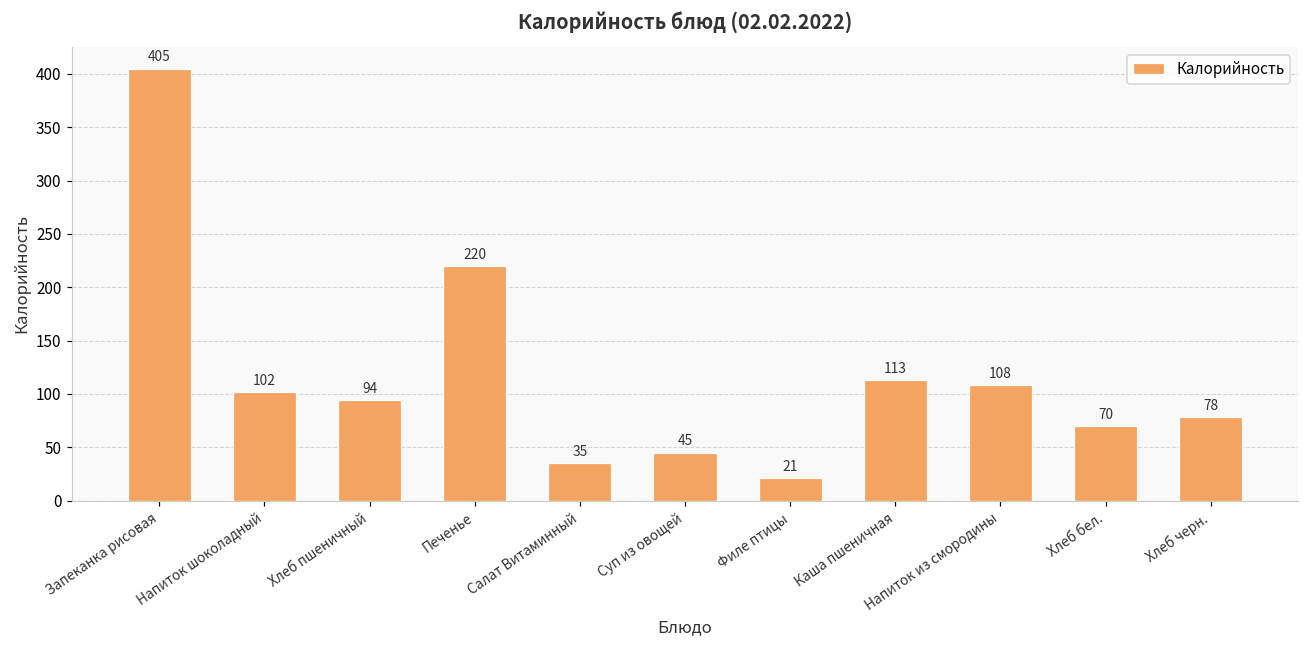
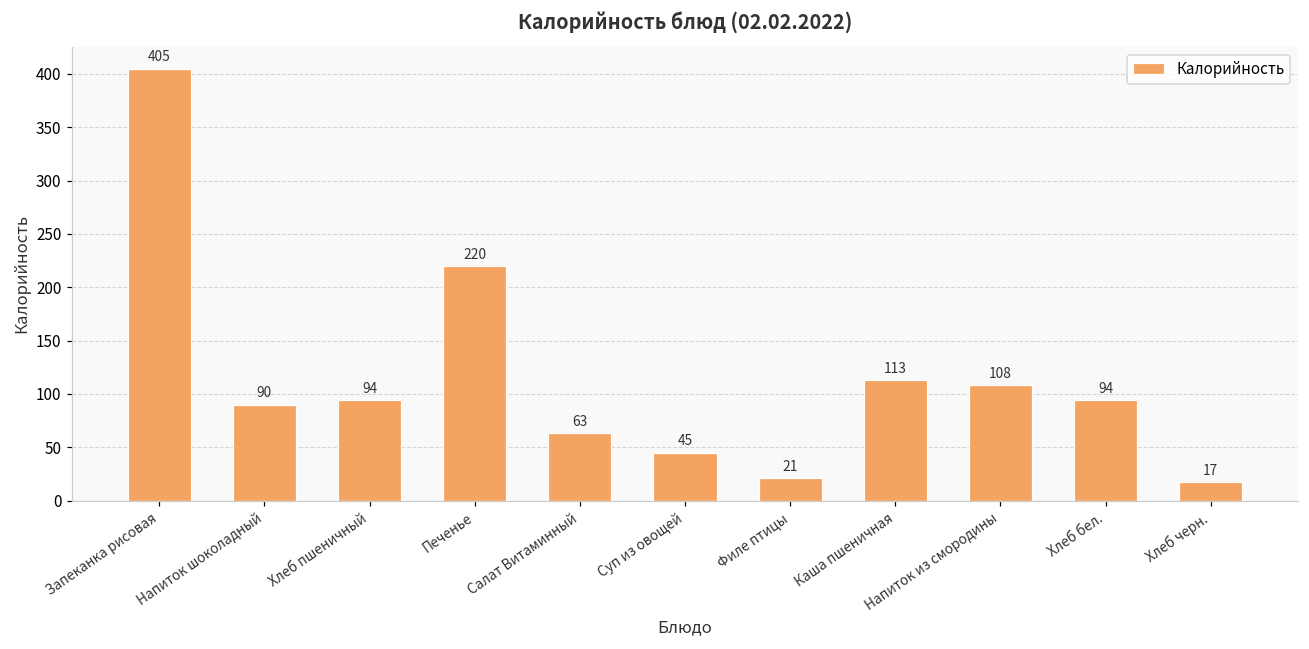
Напиток шоколадный: 102 -> 90
Салат Витаминный: 35 -> 63
Хлеб бел.: 70 -> 94
Хлеб черн.: 78 -> 17
